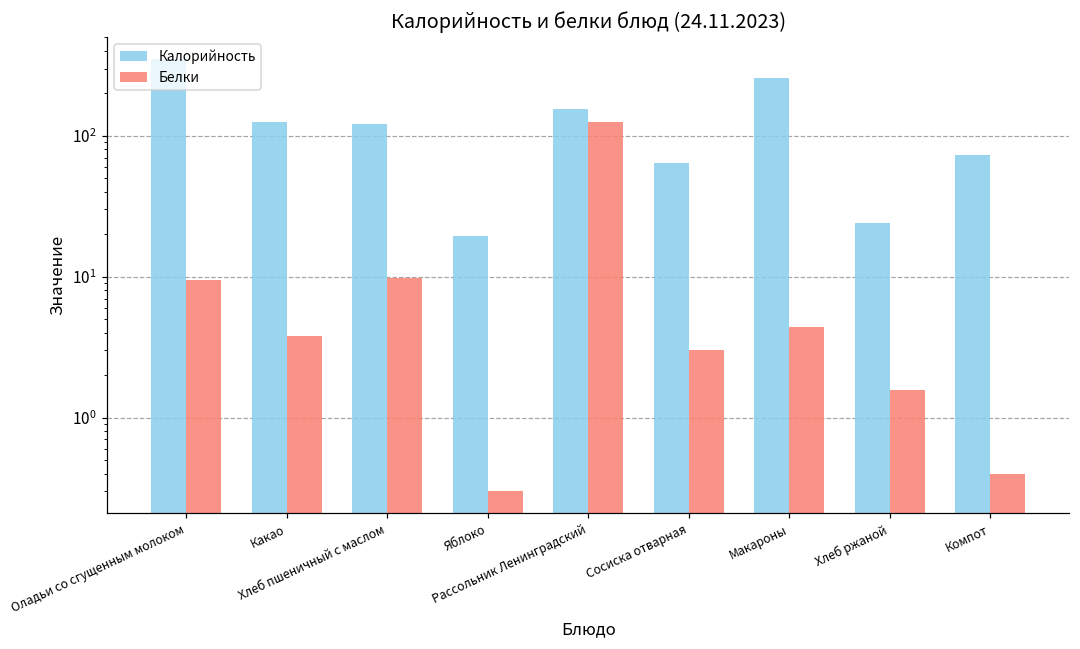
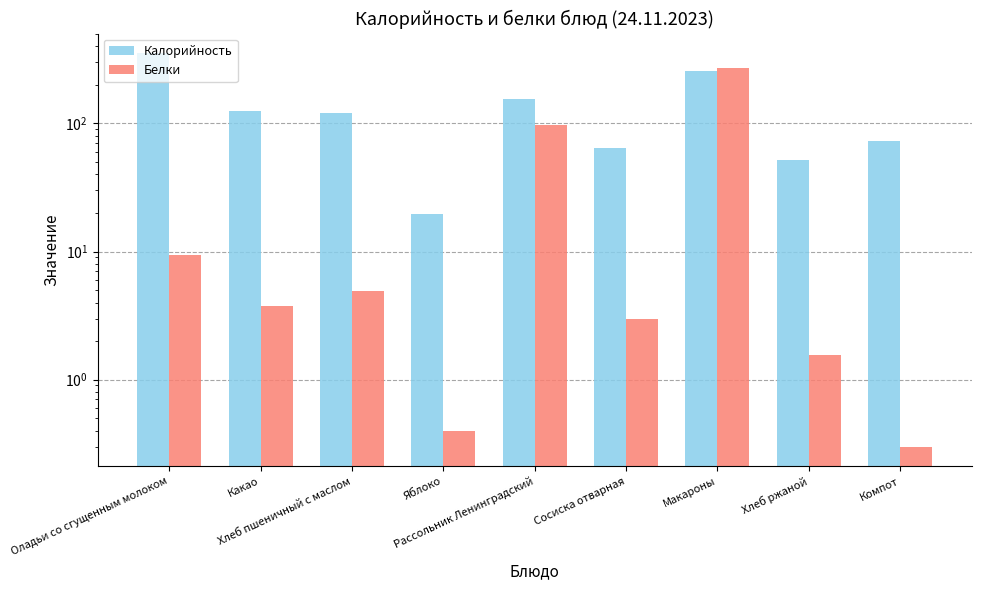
Белки, Хлеб пшеничный с маслом: 10 -> 5.0
Белки, Яблоко: 0.3 -> 0.4
Белки, Рассольник Ленинградский: 130 -> 100
Белки, Макароны: 4.4 -> 270
Калорийность, Хлеб ржаной: 24 -> 52
Белки, Компот: 0.4 -> 0.3
